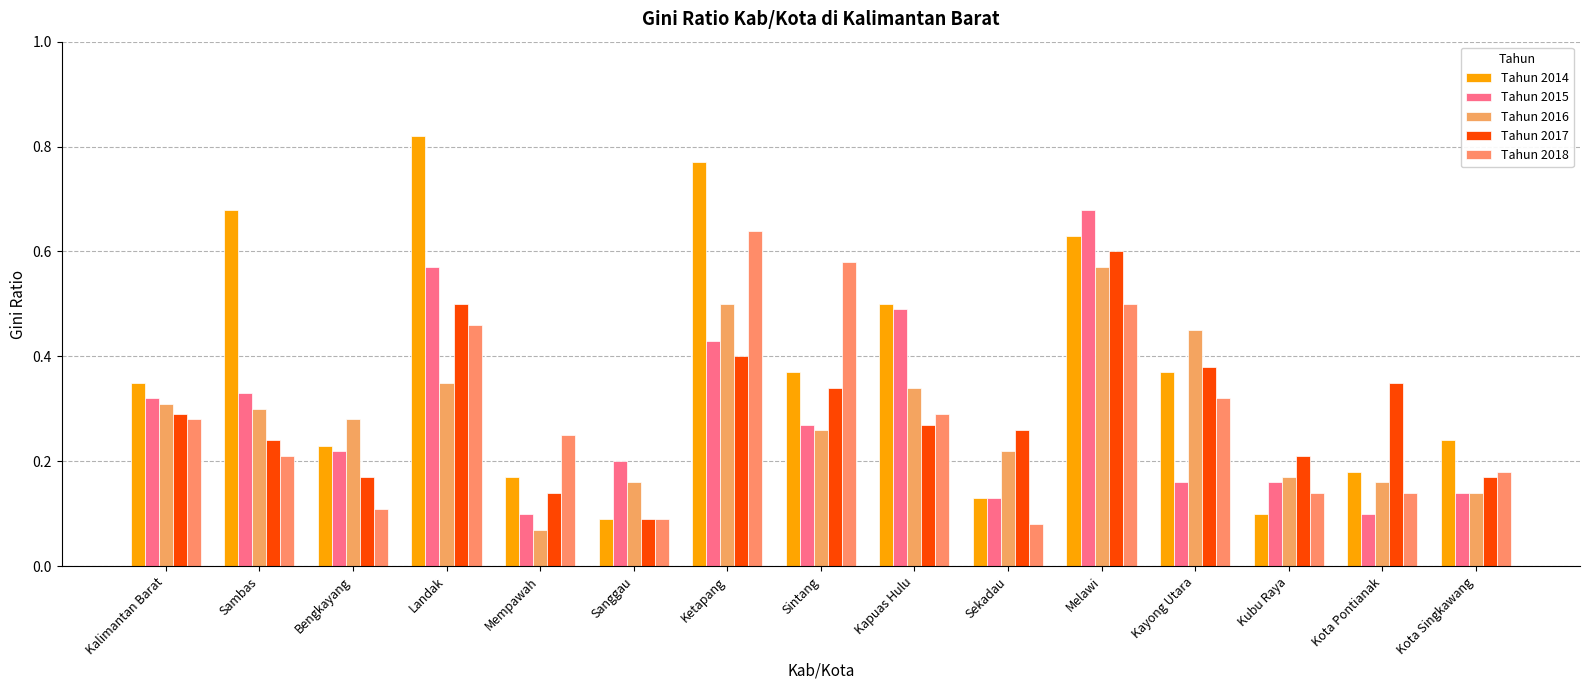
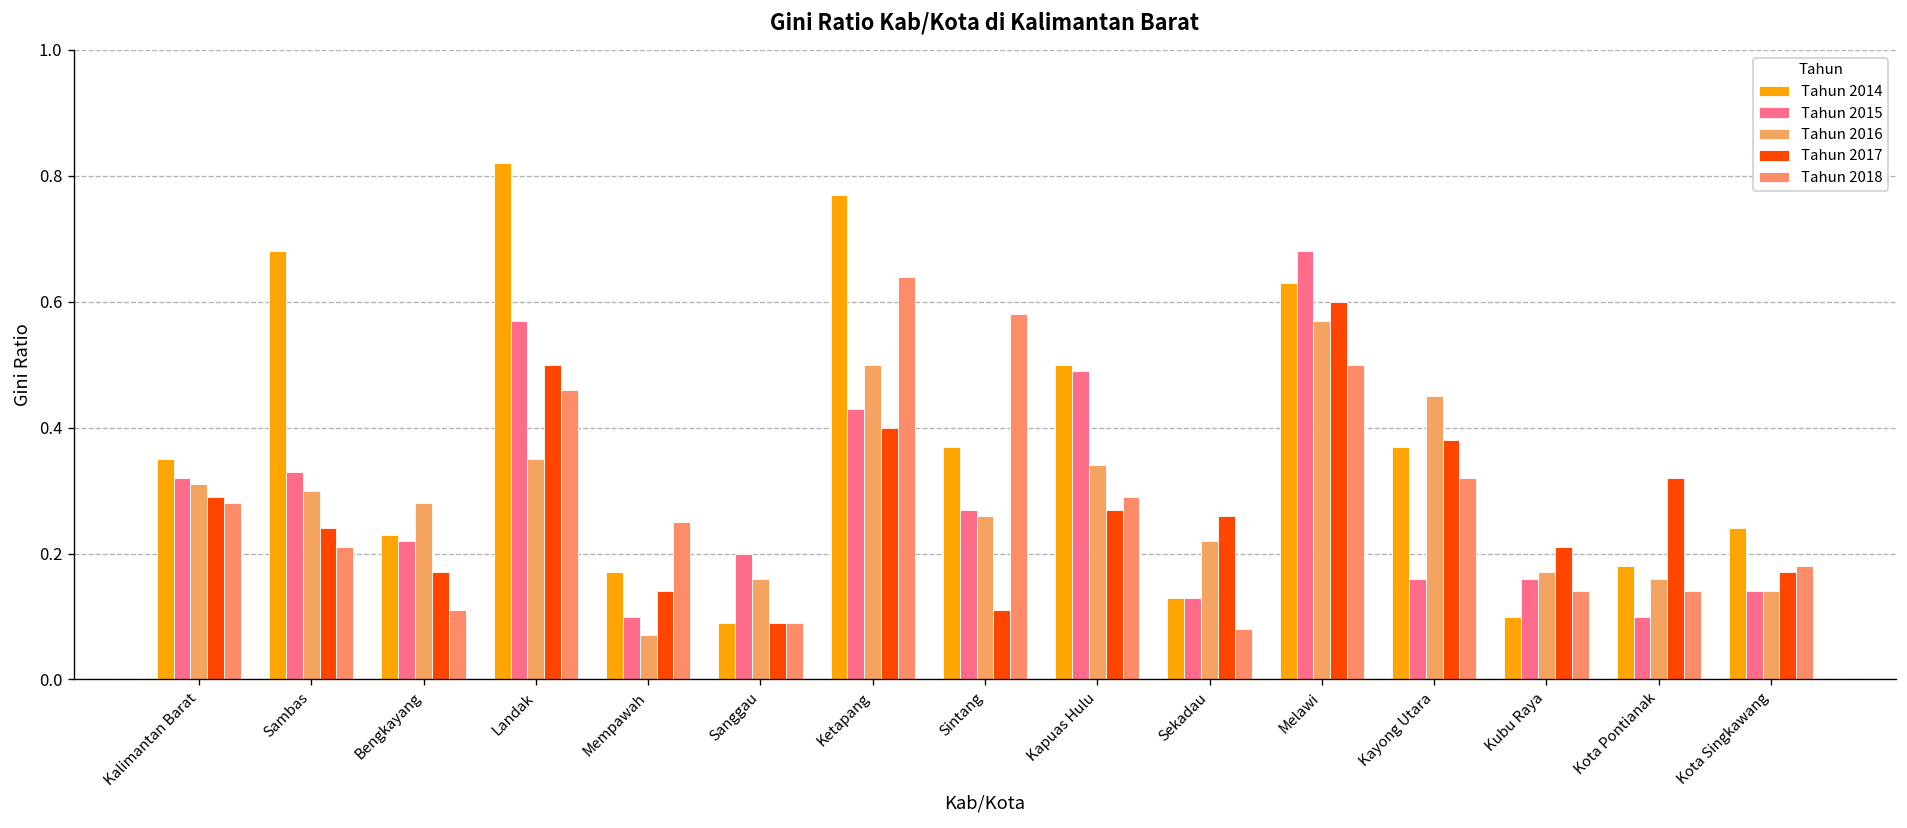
Tahun 2017, Sintang: 0.34 -> 0.11
Tahun 2017, Kota Pontianak: 0.35 -> 0.32
